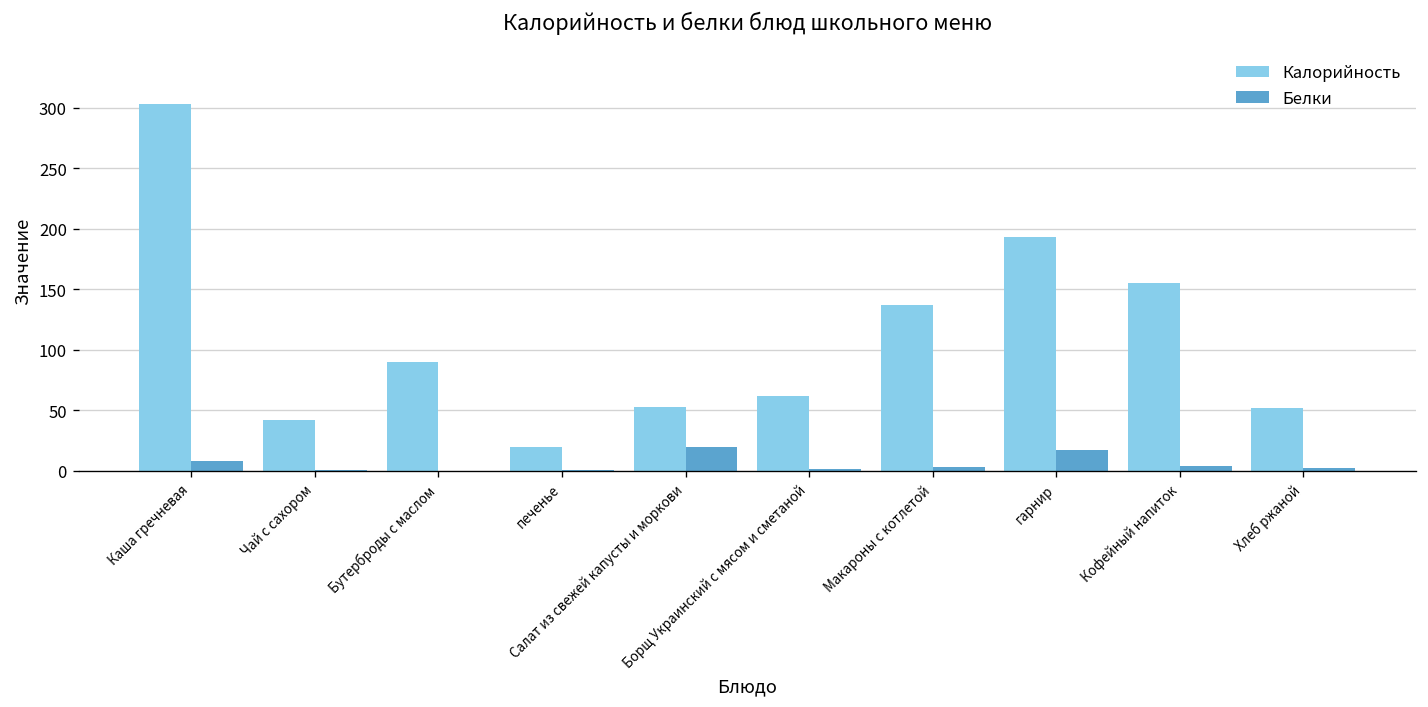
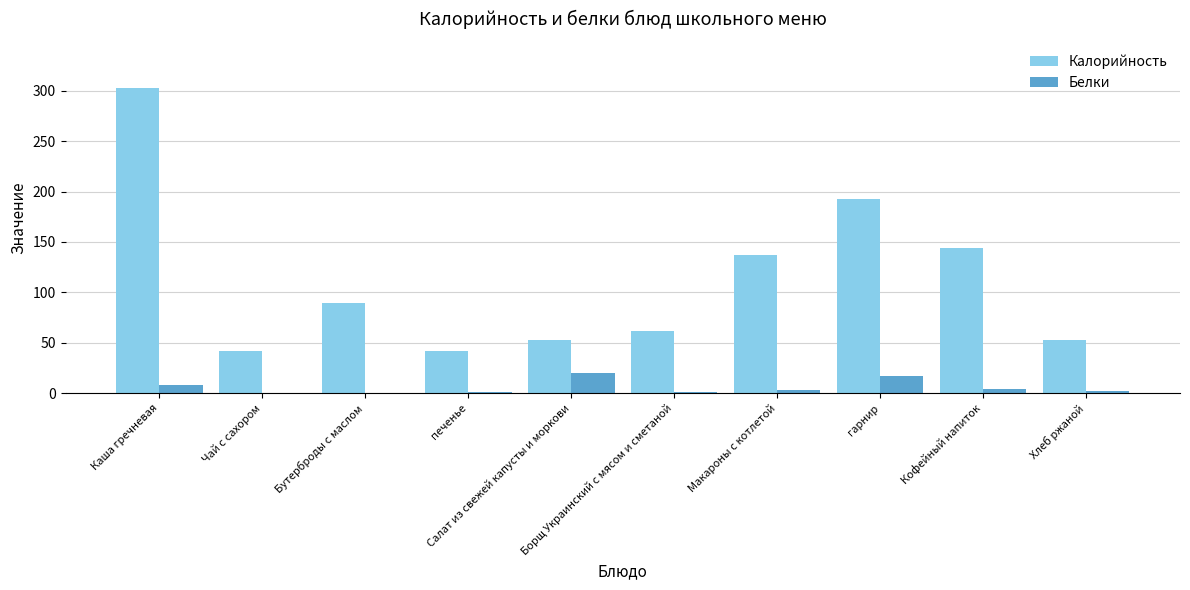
Калорийность, печенье: 19 -> 42
Калорийность, Кофейный напиток: 155 -> 144
